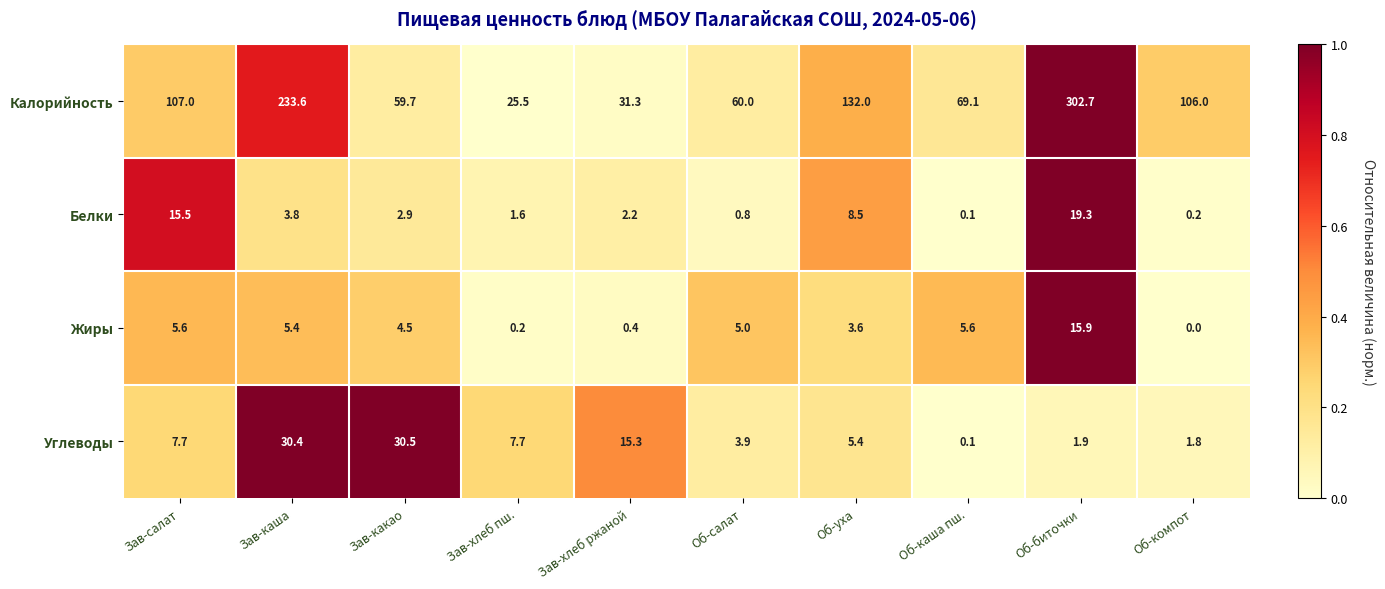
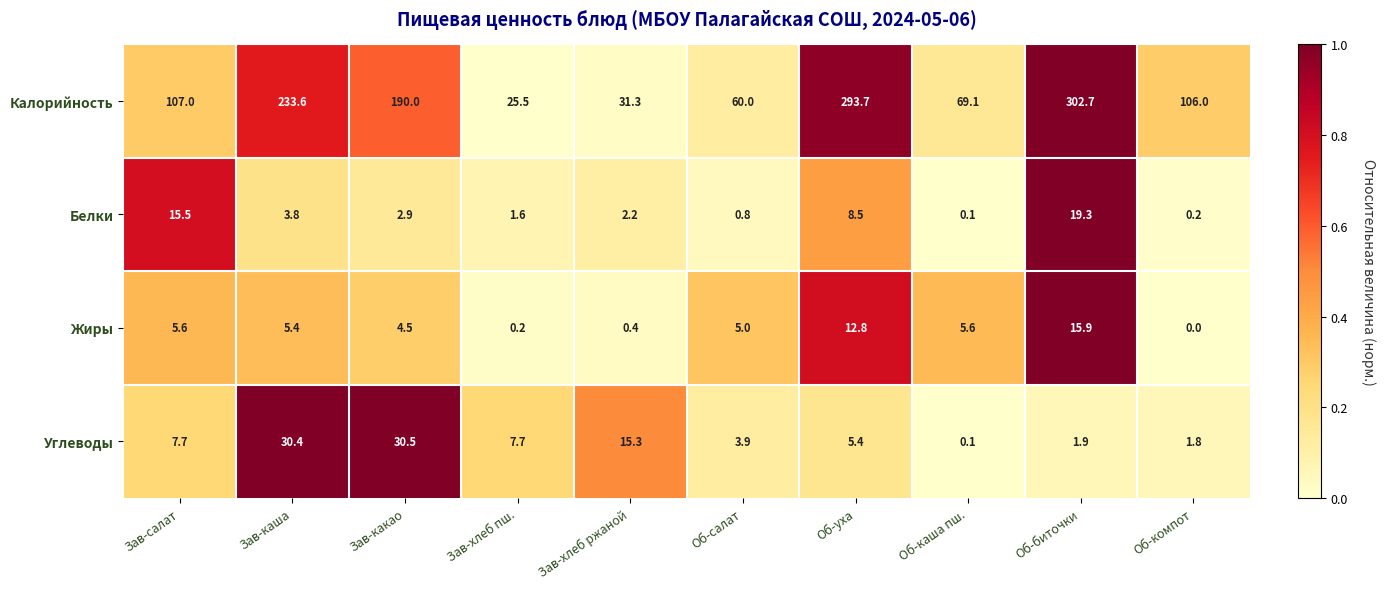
Калорийность, Зав-какао: 59.7 -> 190.0
Калорийность, Об-уха: 132.0 -> 293.7
Жиры, Об-уха: 3.6 -> 12.8
